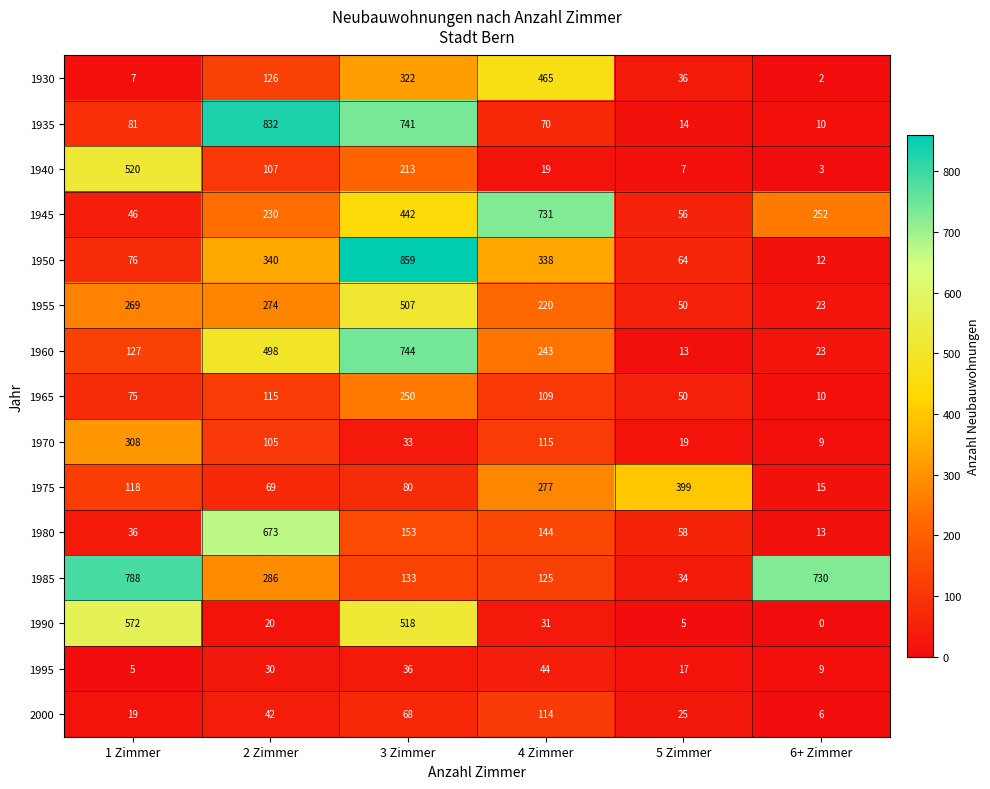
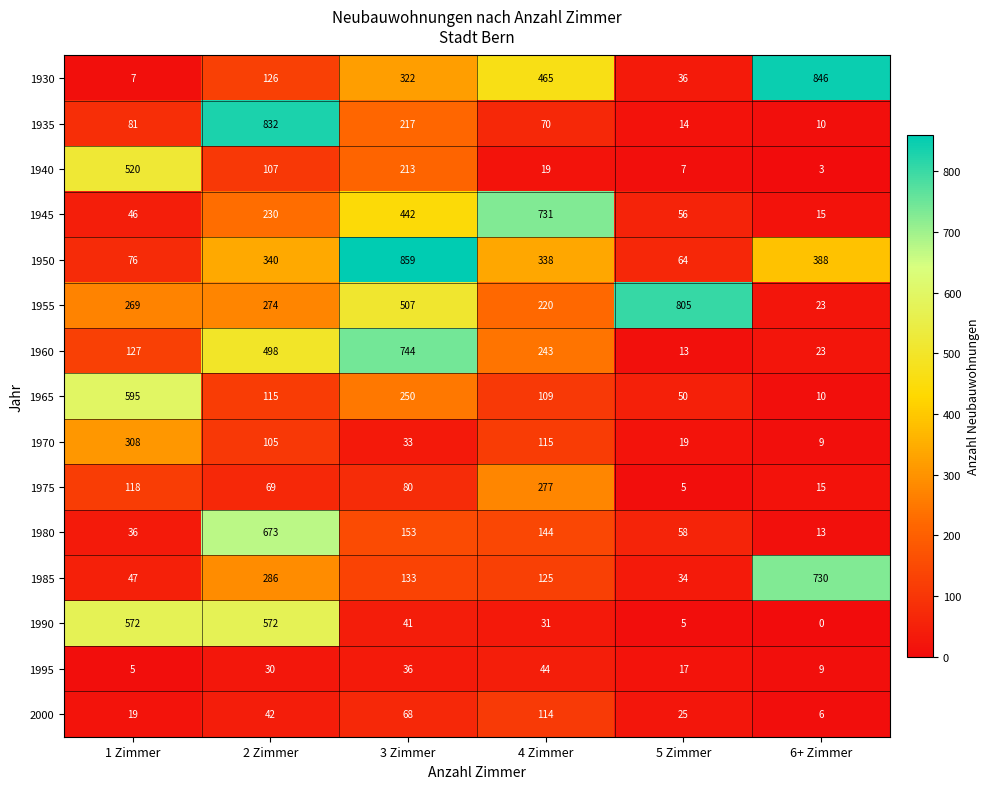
1930, 6+ Zimmer: 2 -> 846
1935, 3 Zimmer: 741 -> 217
1945, 6+ Zimmer: 252 -> 15
1950, 6+ Zimmer: 12 -> 388
1955, 5 Zimmer: 50 -> 805
1965, 1 Zimmer: 75 -> 595
1975, 5 Zimmer: 399 -> 5
1985, 1 Zimmer: 788 -> 47
1990, 2 Zimmer: 20 -> 572
1990, 3 Zimmer: 518 -> 41
